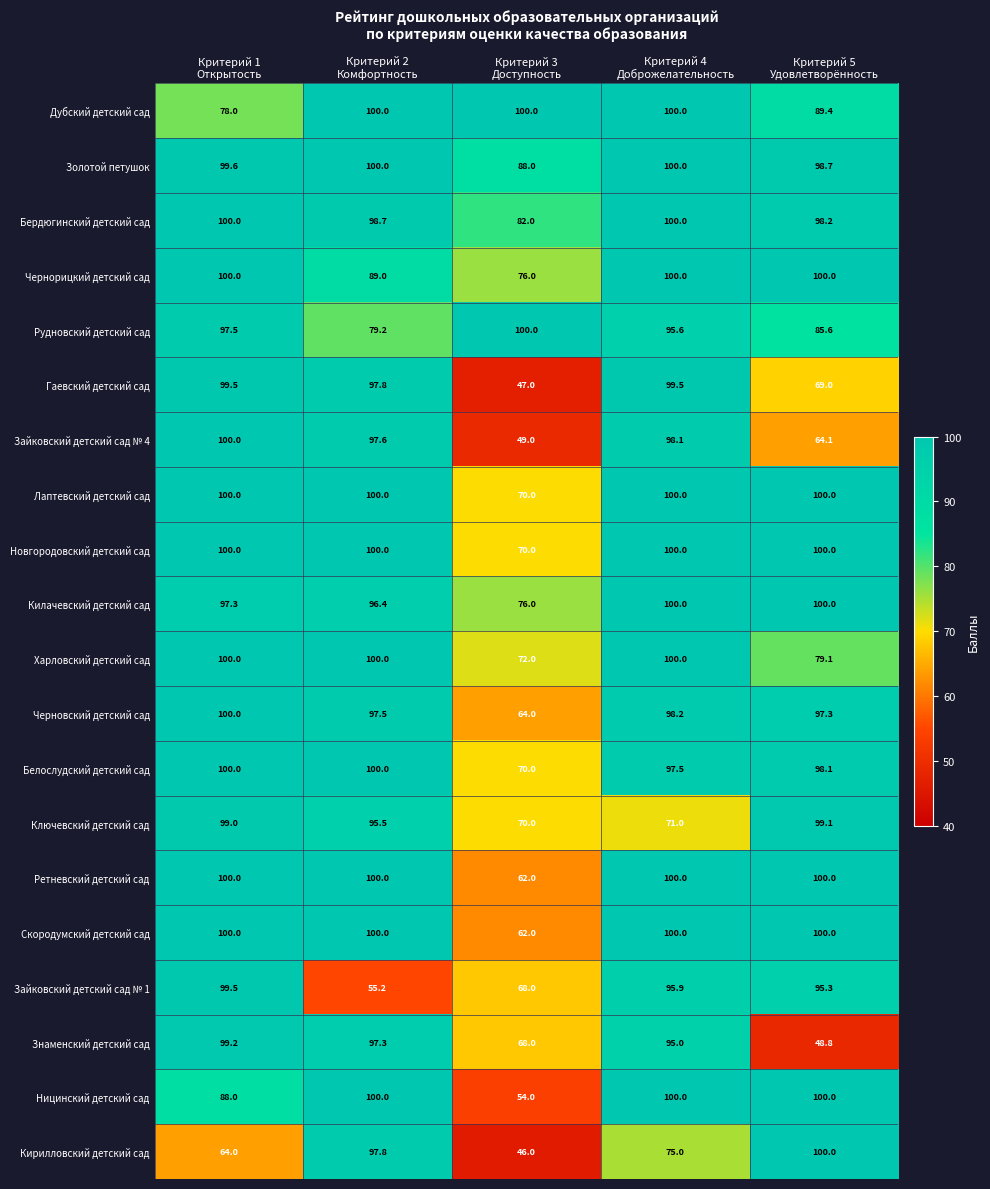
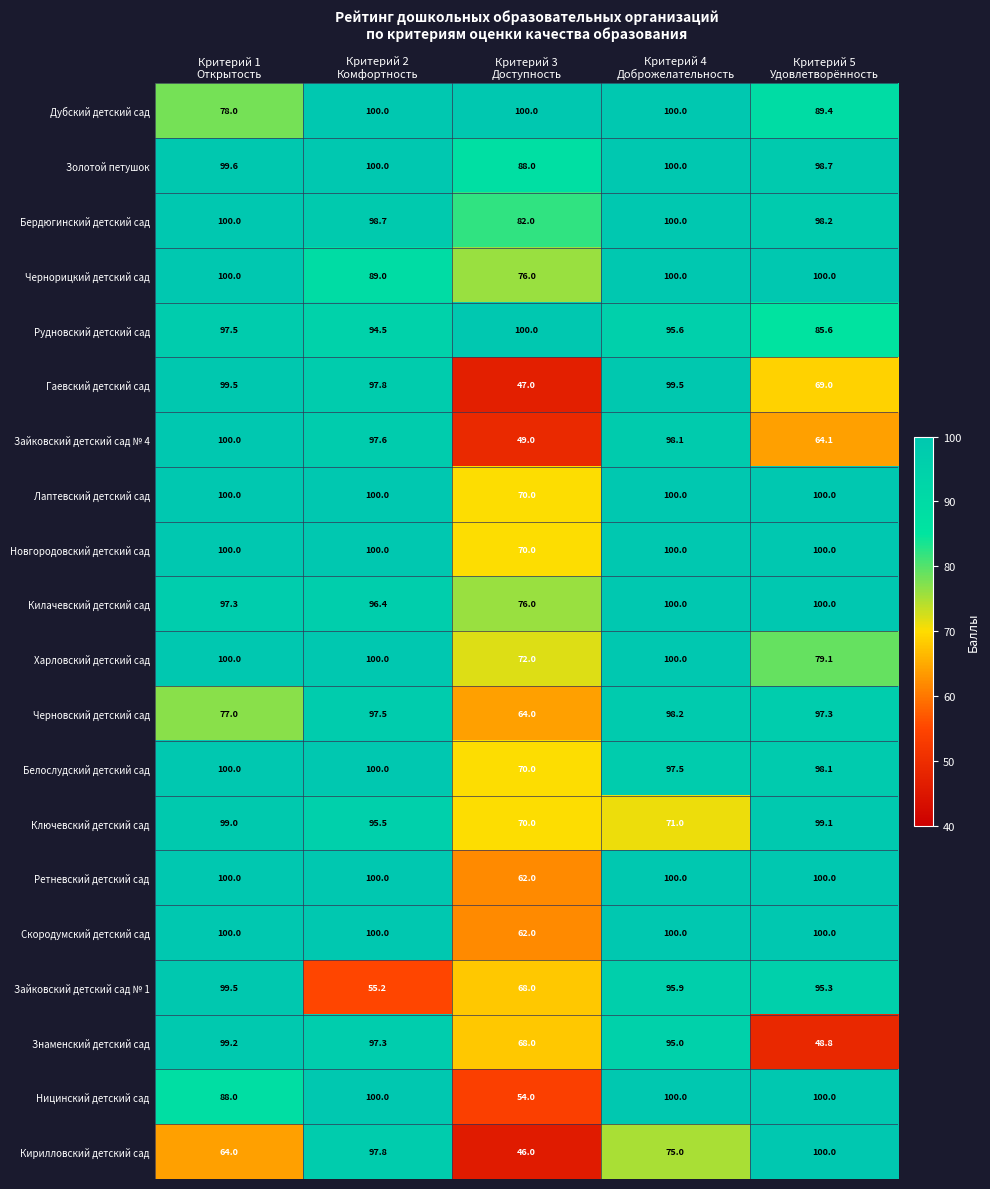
Рудновский детский сад, Критерий 2 Комфортность: 79.2 -> 94.5
Черновский детский сад, Критерий 1 Открытость: 100.0 -> 77.0
